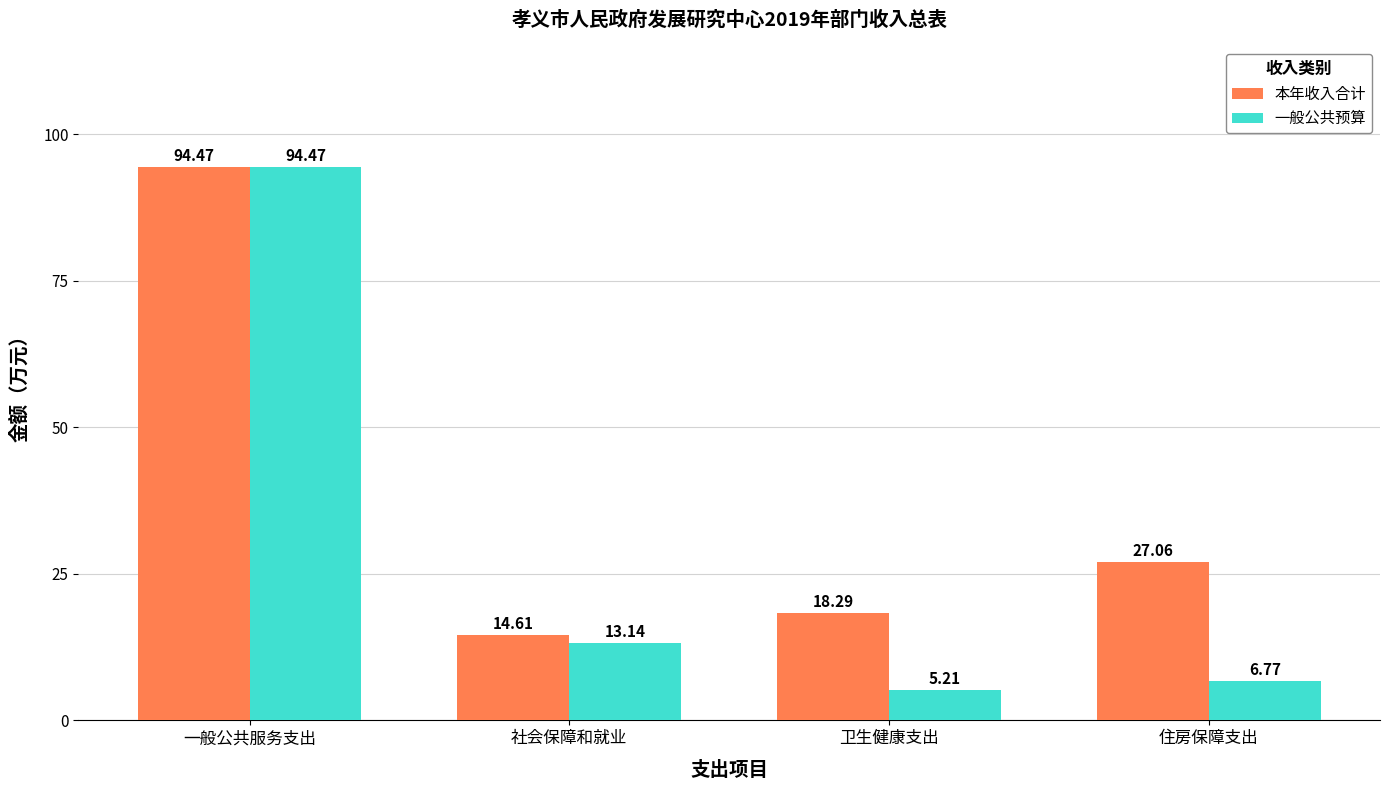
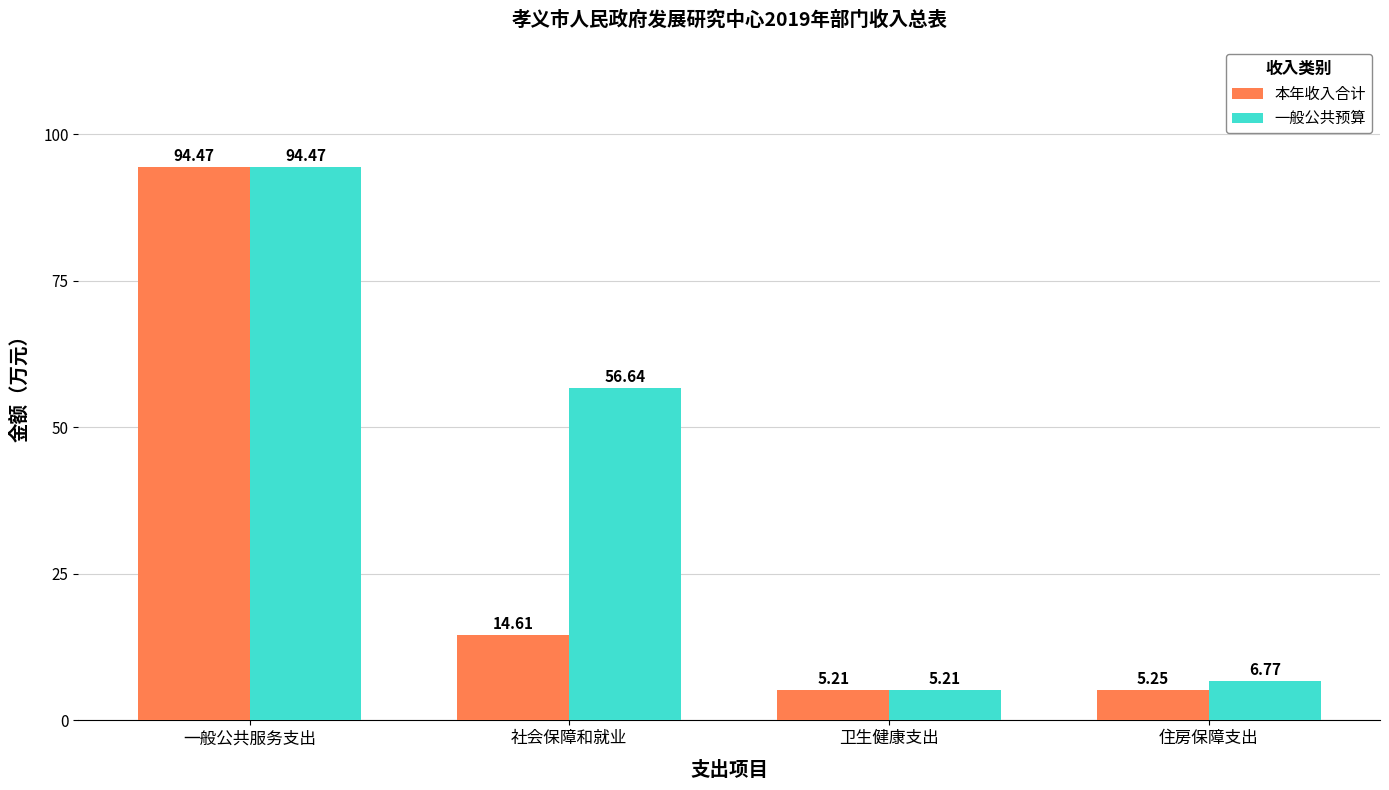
一般公共预算, 社会保障和就业: 13.14 -> 56.64
本年收入合计, 卫生健康支出: 18.29 -> 5.21
本年收入合计, 住房保障支出: 27.06 -> 5.25
